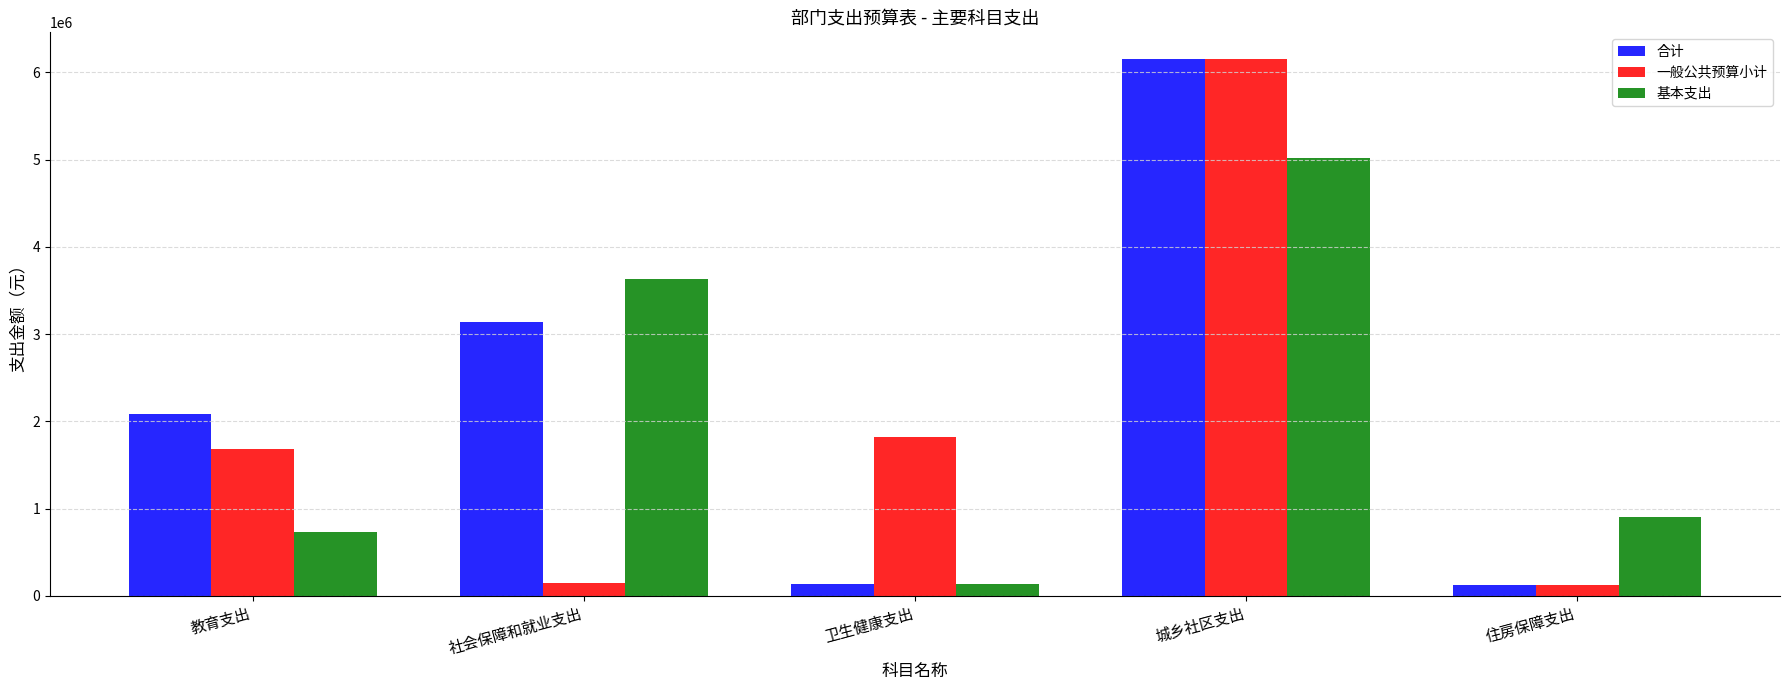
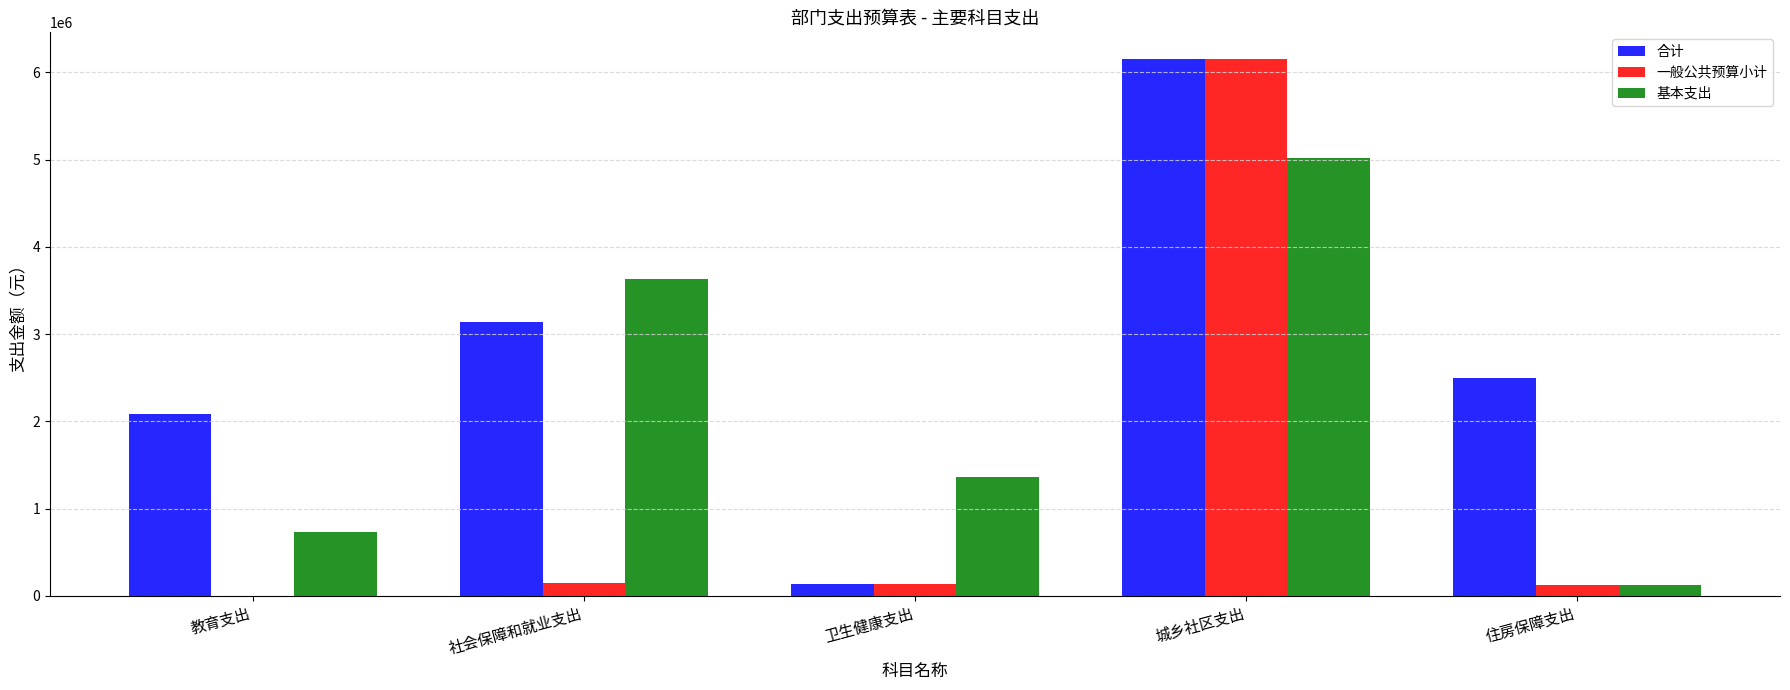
一般公共预算小计, 教育支出: 1700000 -> 0
一般公共预算小计, 卫生健康支出: 1800000 -> 100000
基本支出, 卫生健康支出: 100000 -> 1400000
合计, 住房保障支出: 100000 -> 2500000
基本支出, 住房保障支出: 900000 -> 100000
